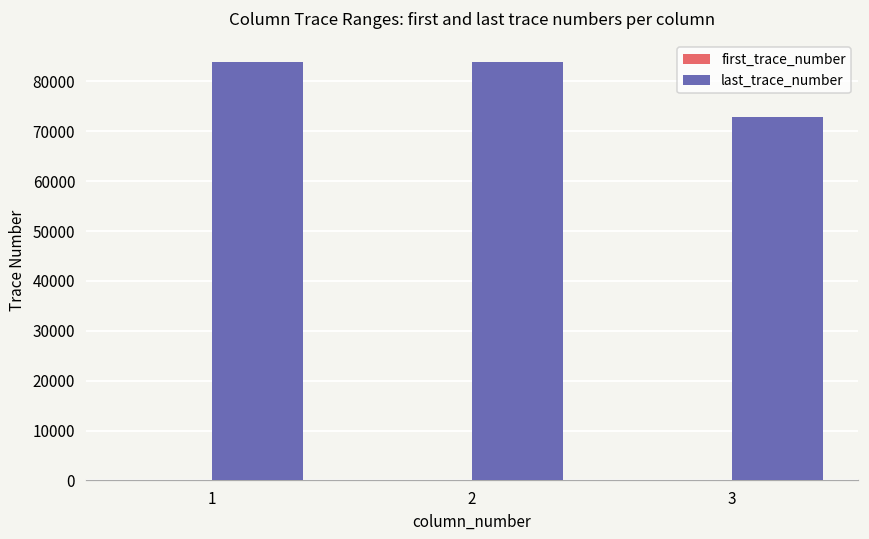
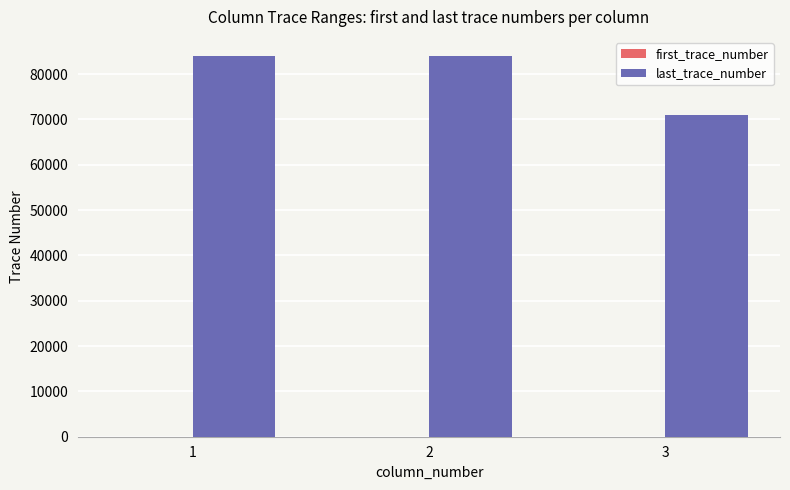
last_trace_number, 3: 73000 -> 71000
